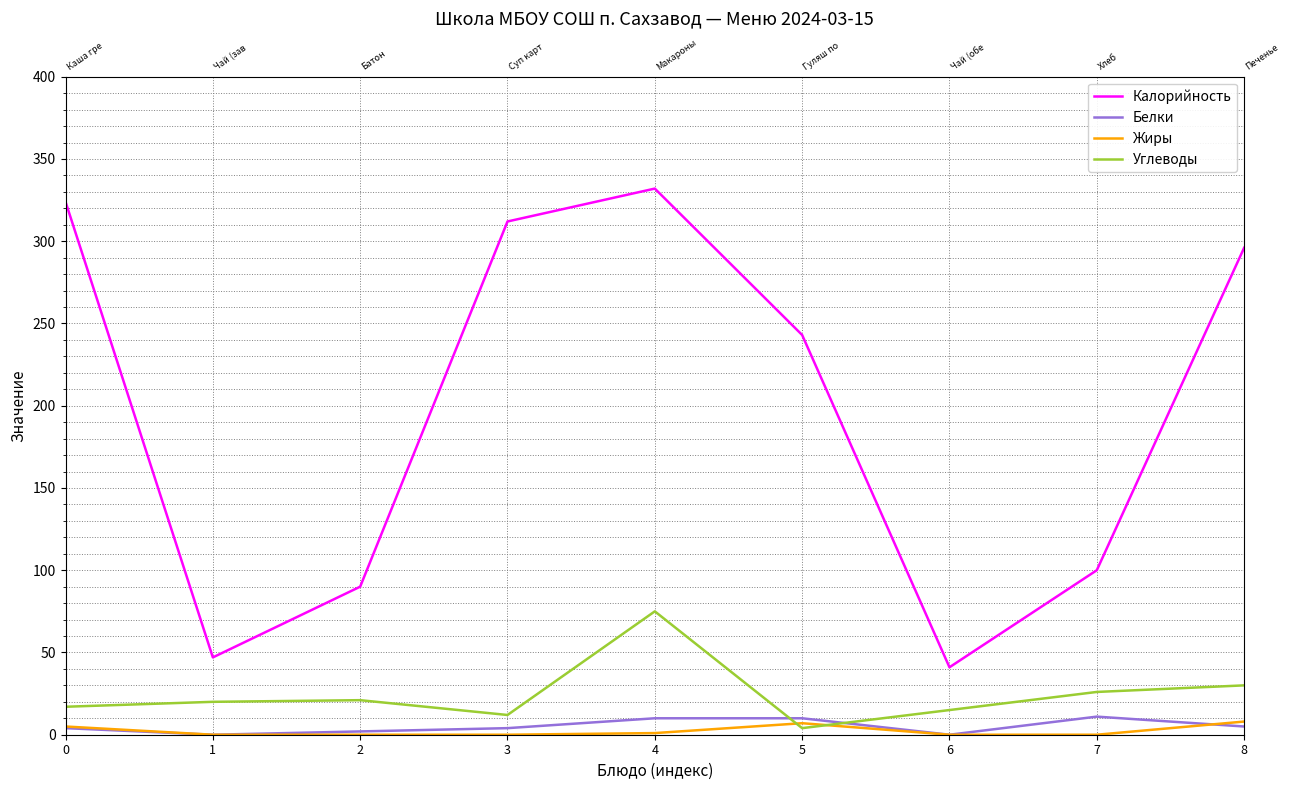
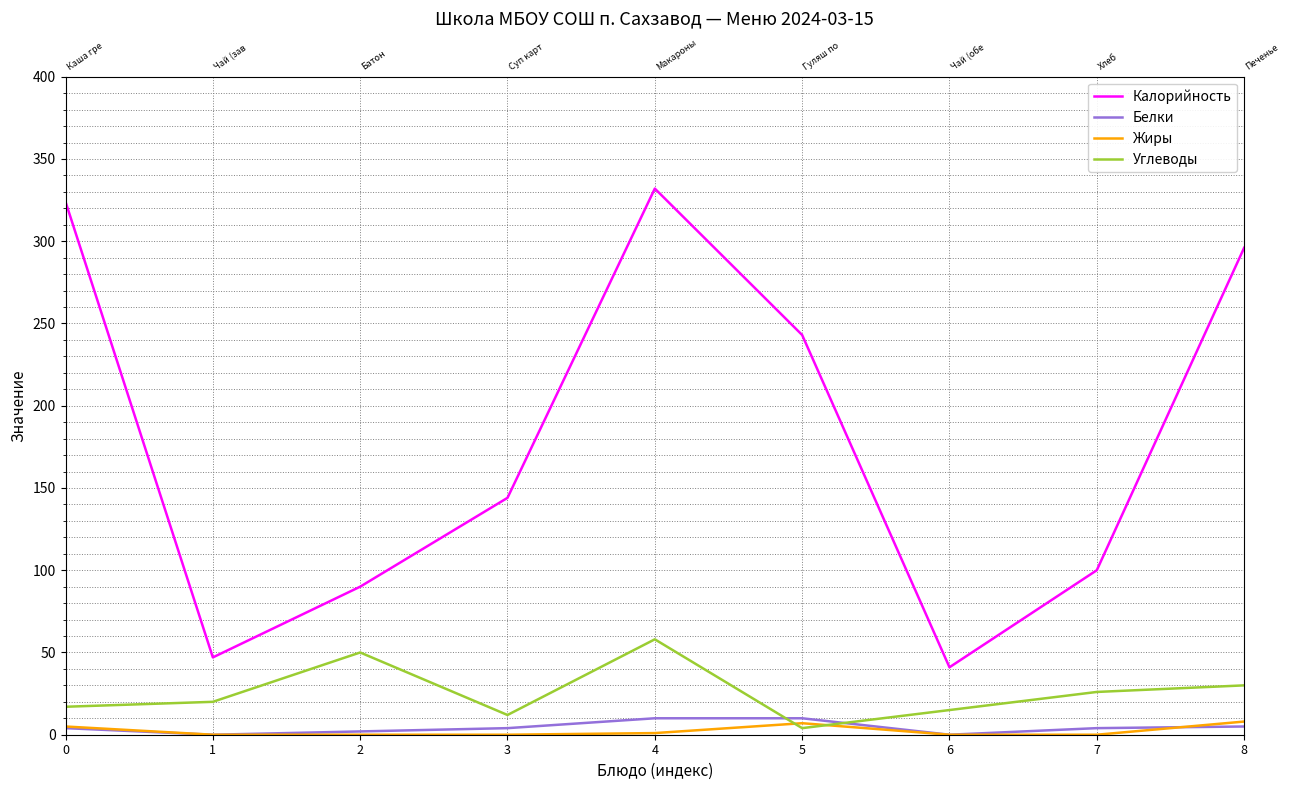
Углеводы, 2: 21 -> 50
Калорийность, 3: 312 -> 144
Углеводы, 4: 75 -> 58
Белки, 7: 11 -> 4
